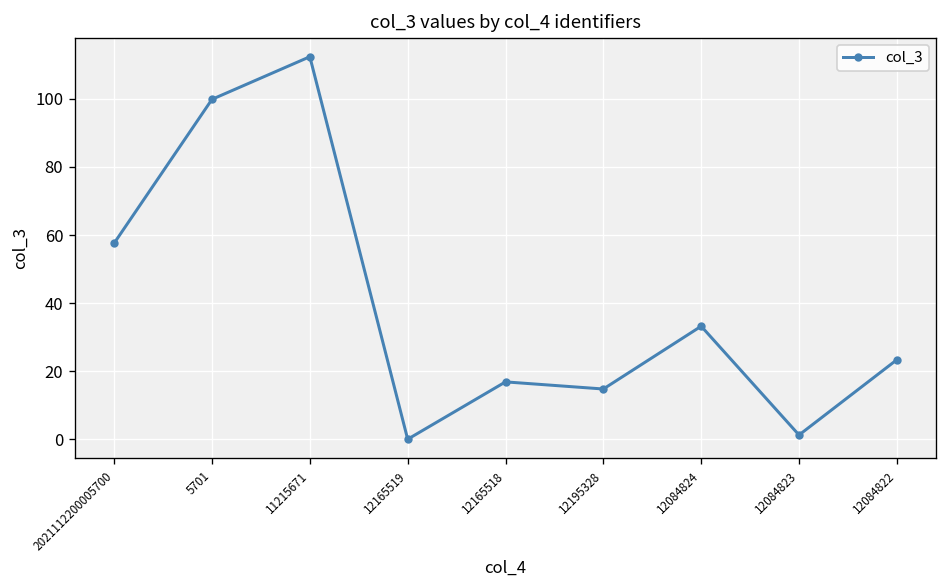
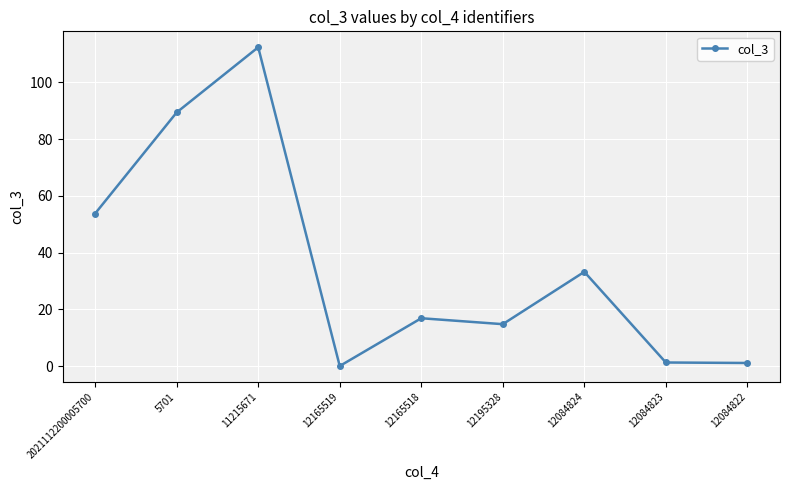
2021112200005700: 58 -> 54
5701: 100 -> 89
12084822: 23 -> 1
